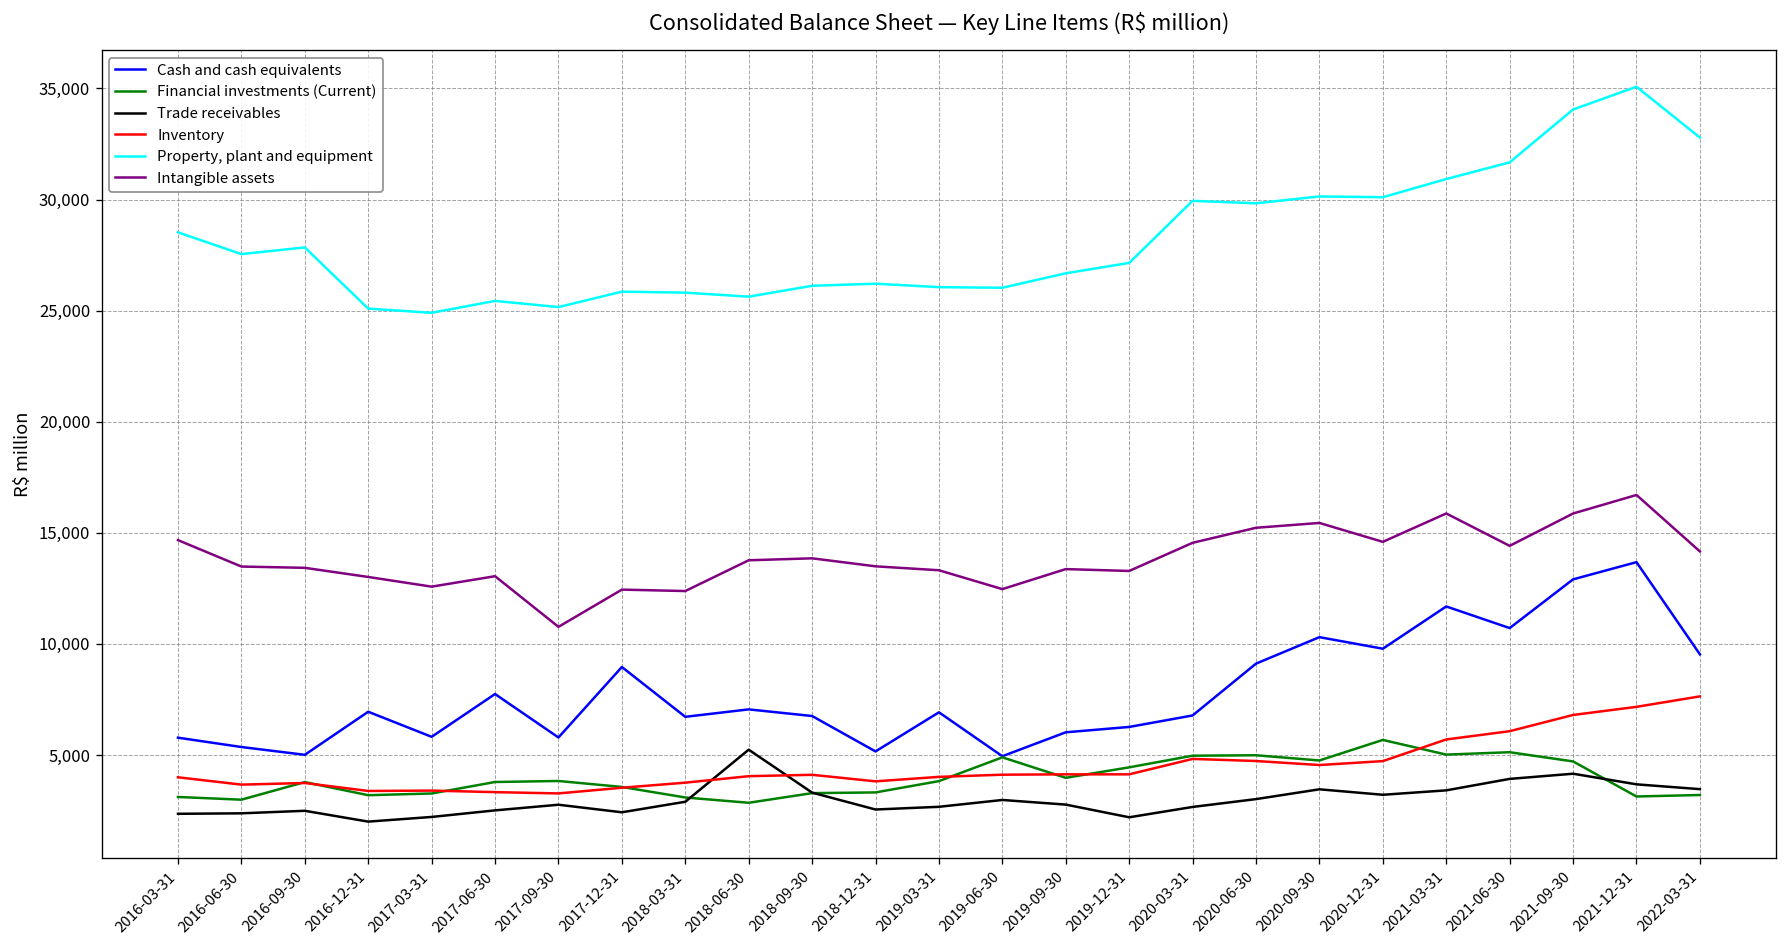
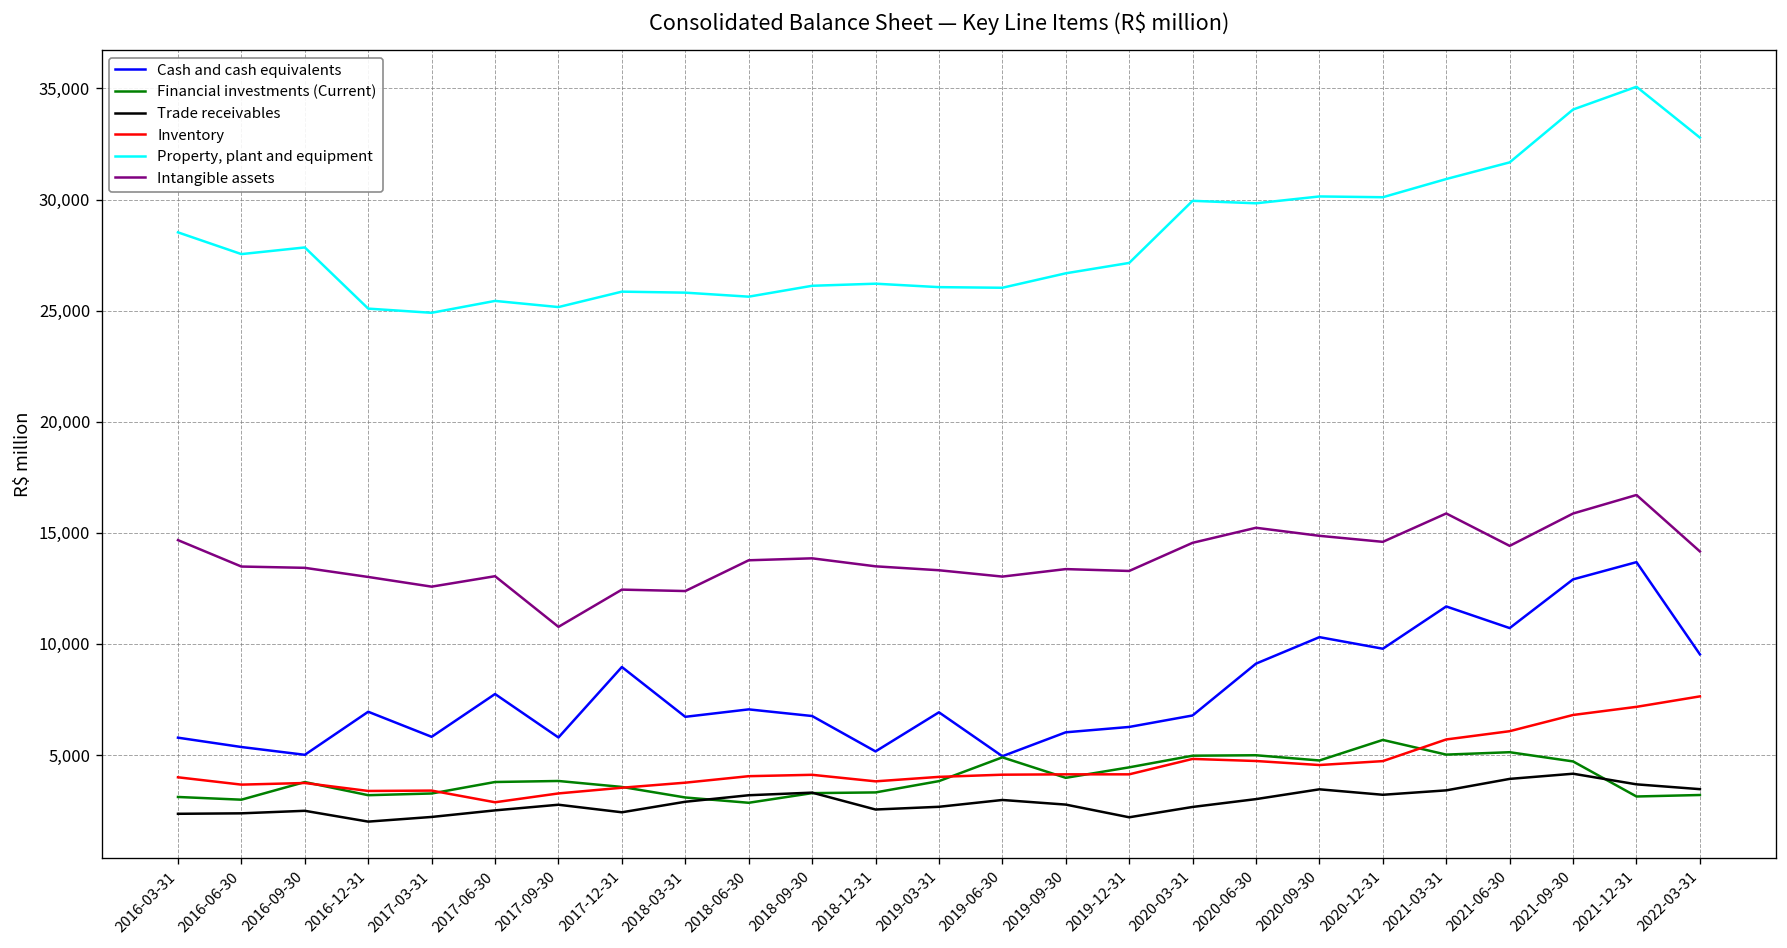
Inventory, 2017-06-30: 3,300 -> 2,900
Trade receivables, 2018-06-30: 5,200 -> 3,200
Intangible assets, 2019-06-30: 12,500 -> 13,000
Intangible assets, 2020-09-30: 15,400 -> 14,900
